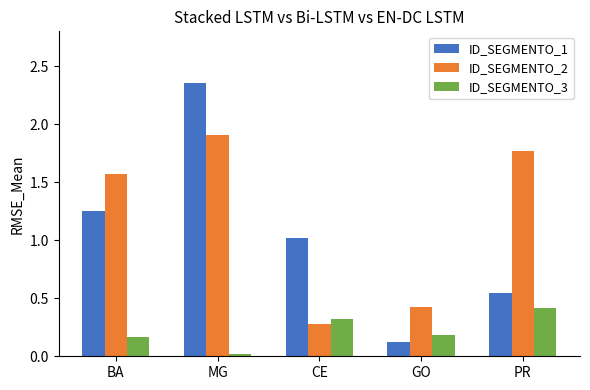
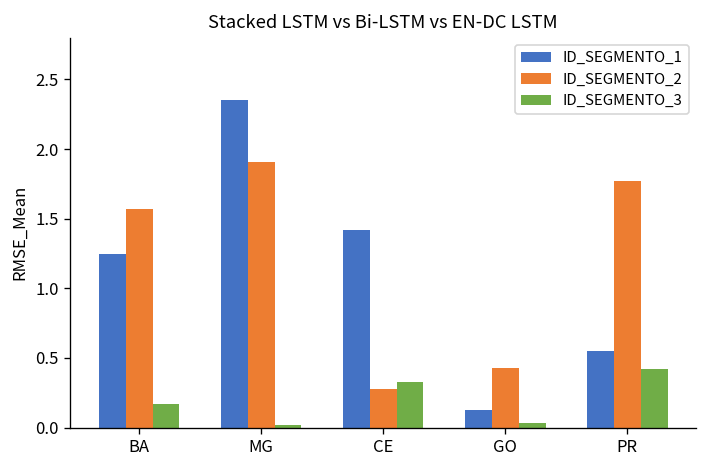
ID_SEGMENTO_1, CE: 1.02 -> 1.42
ID_SEGMENTO_3, GO: 0.19 -> 0.04
